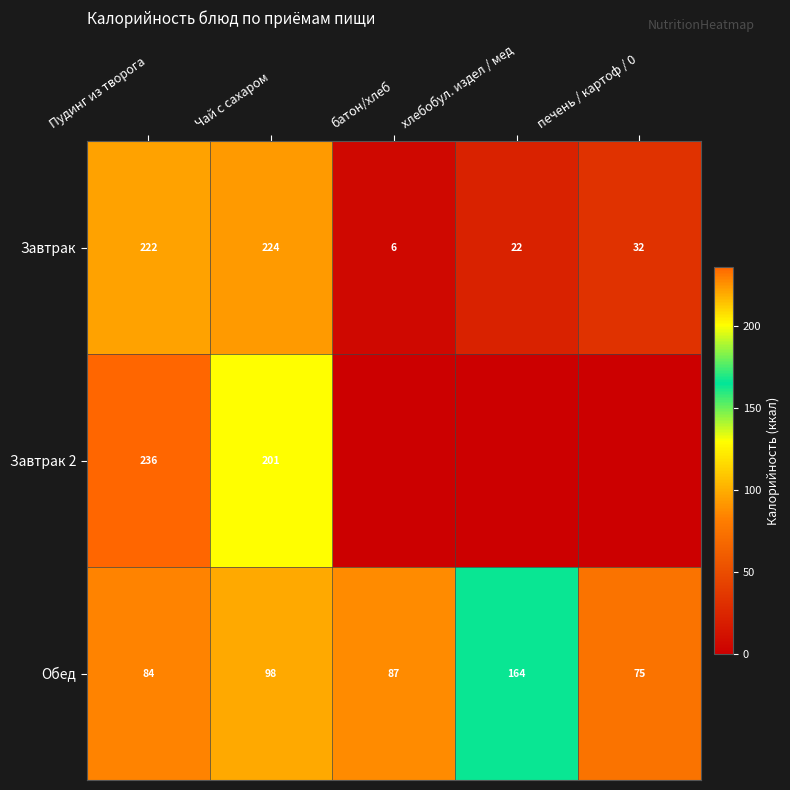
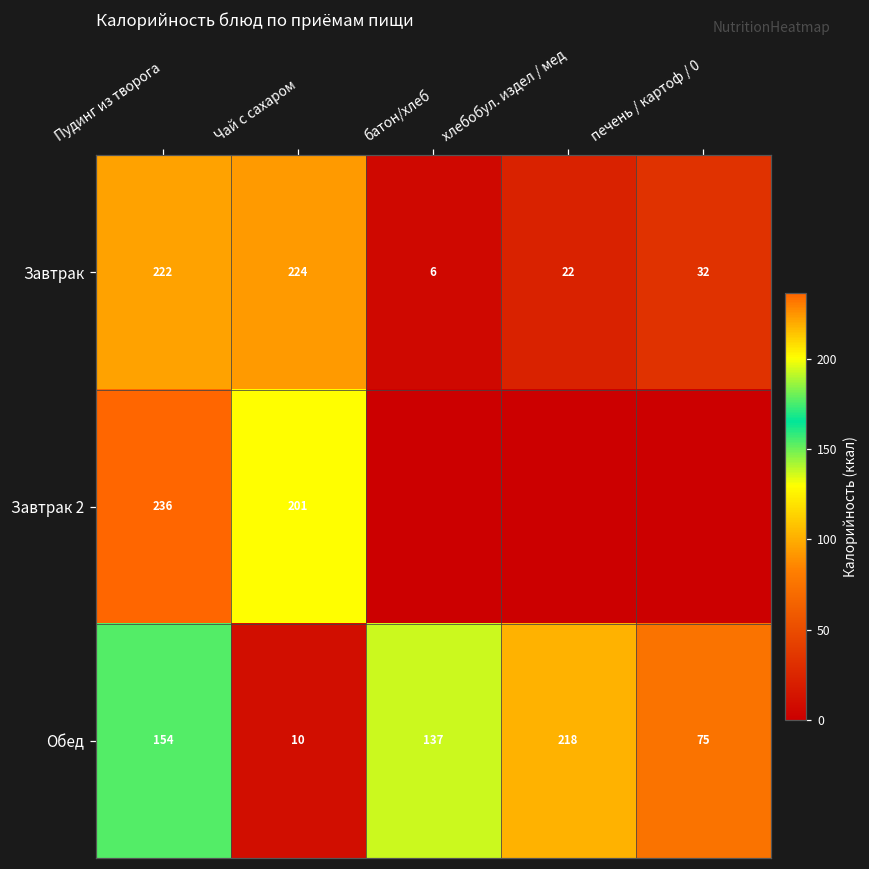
Обед, Пудинг из творога: 84 -> 154
Обед, Чай с сахаром: 98 -> 10
Обед, батон/хлеб: 87 -> 137
Обед, хлебобул. издел / мед: 164 -> 218
